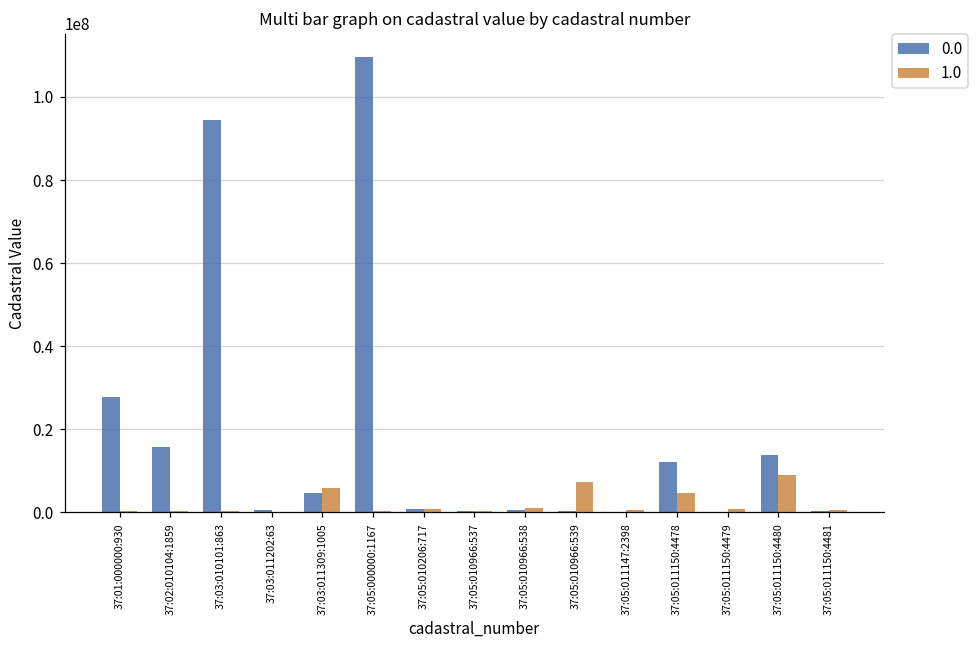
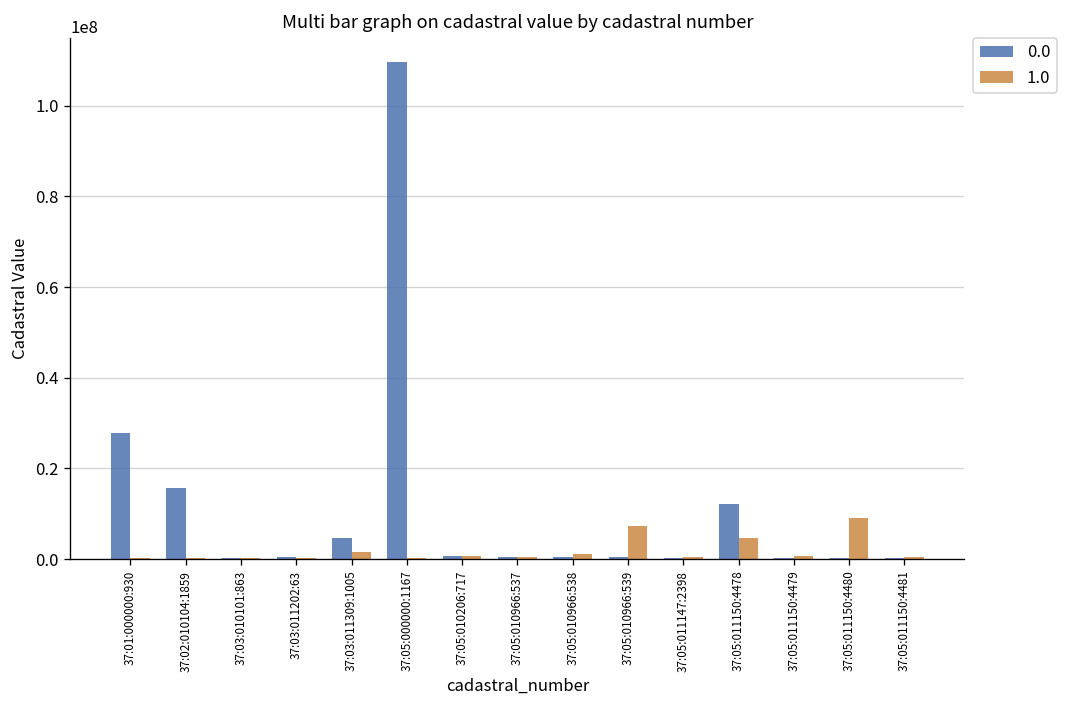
0.0, 37:03:010101:863: 94000000 -> 0
1.0, 37:03:011309:1005: 6000000 -> 2000000
0.0, 37:05:011150:4480: 14000000 -> 0
